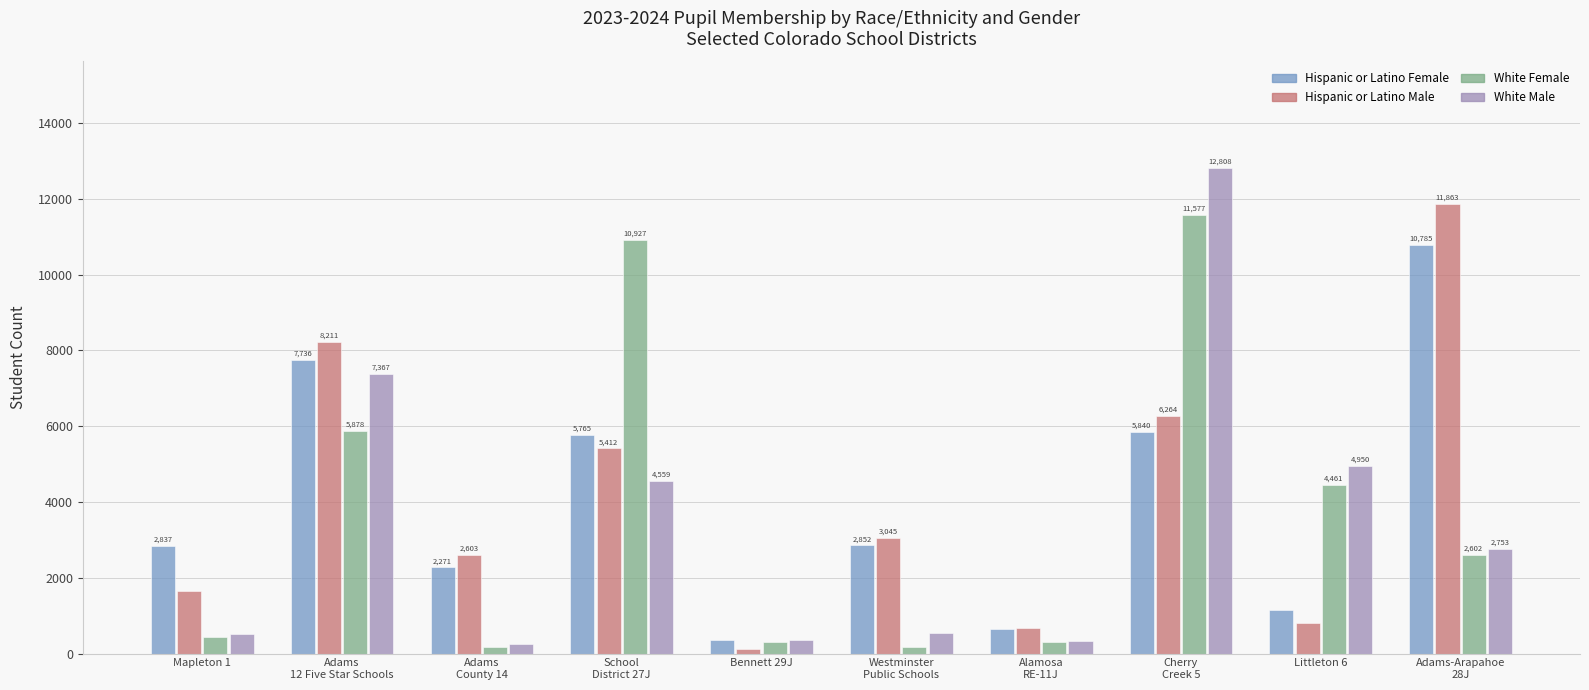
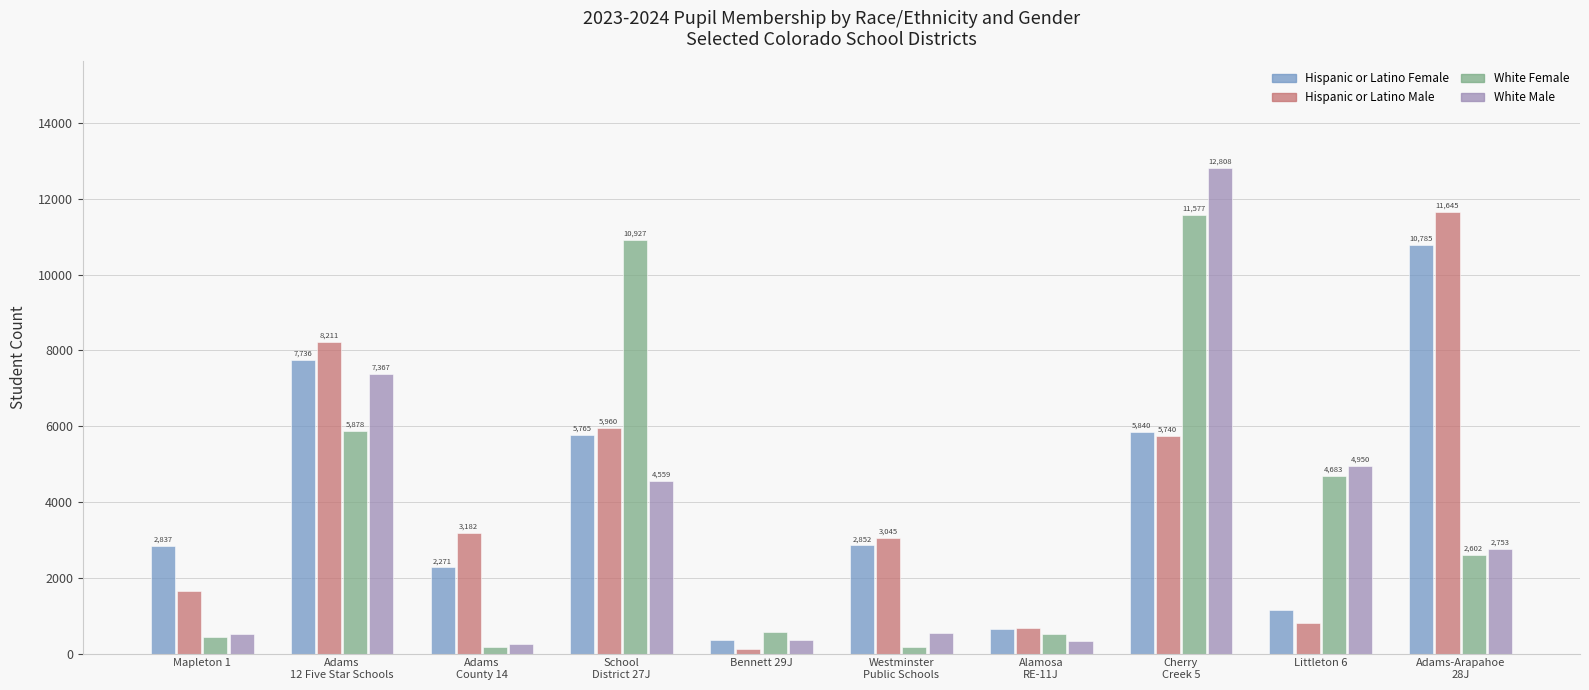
Hispanic or Latino Male, Adams County 14: 2,603 -> 3,182
Hispanic or Latino Male, School District 27J: 5,412 -> 5,960
White Female, Bennett 29J: 300 -> 600
White Female, Alamosa RE-11J: 300 -> 500
Hispanic or Latino Male, Cherry Creek 5: 6,264 -> 5,740
White Female, Littleton 6: 4,461 -> 4,683
Hispanic or Latino Male, Adams-Arapahoe 28J: 11,863 -> 11,645
